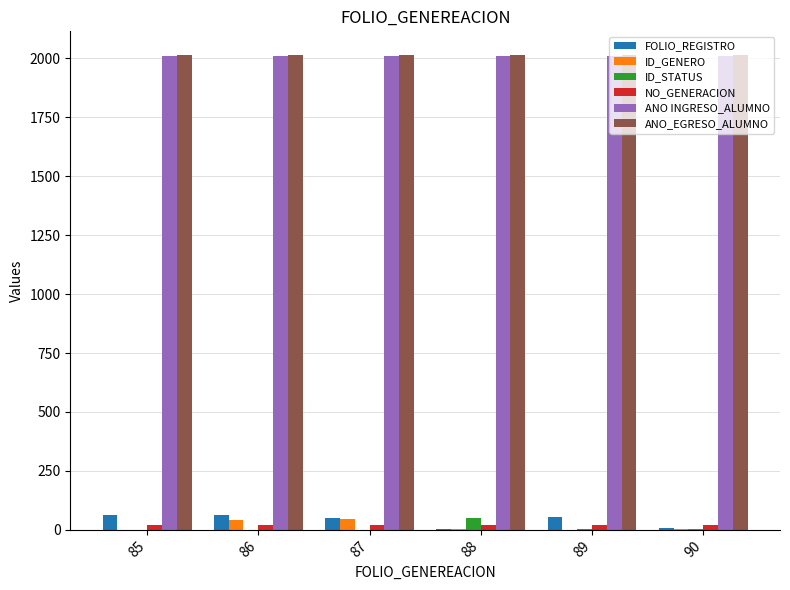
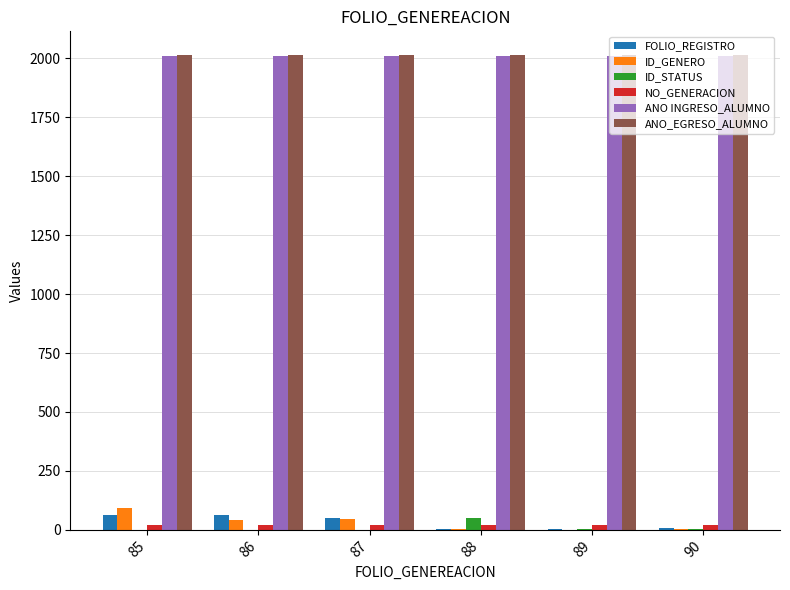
ID_GENERO, 85: 0 -> 90
FOLIO_REGISTRO, 89: 60 -> 10
